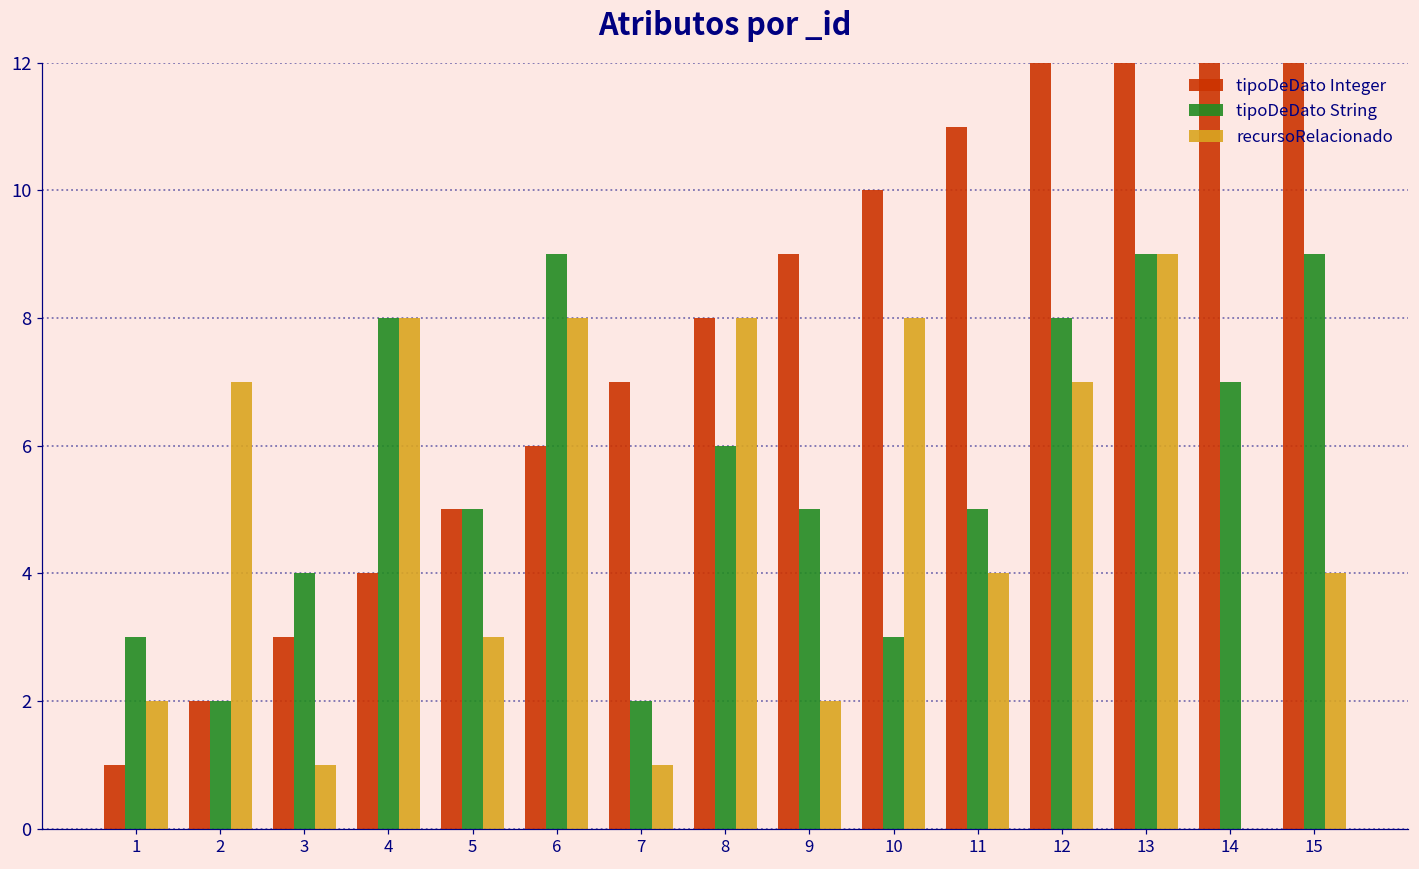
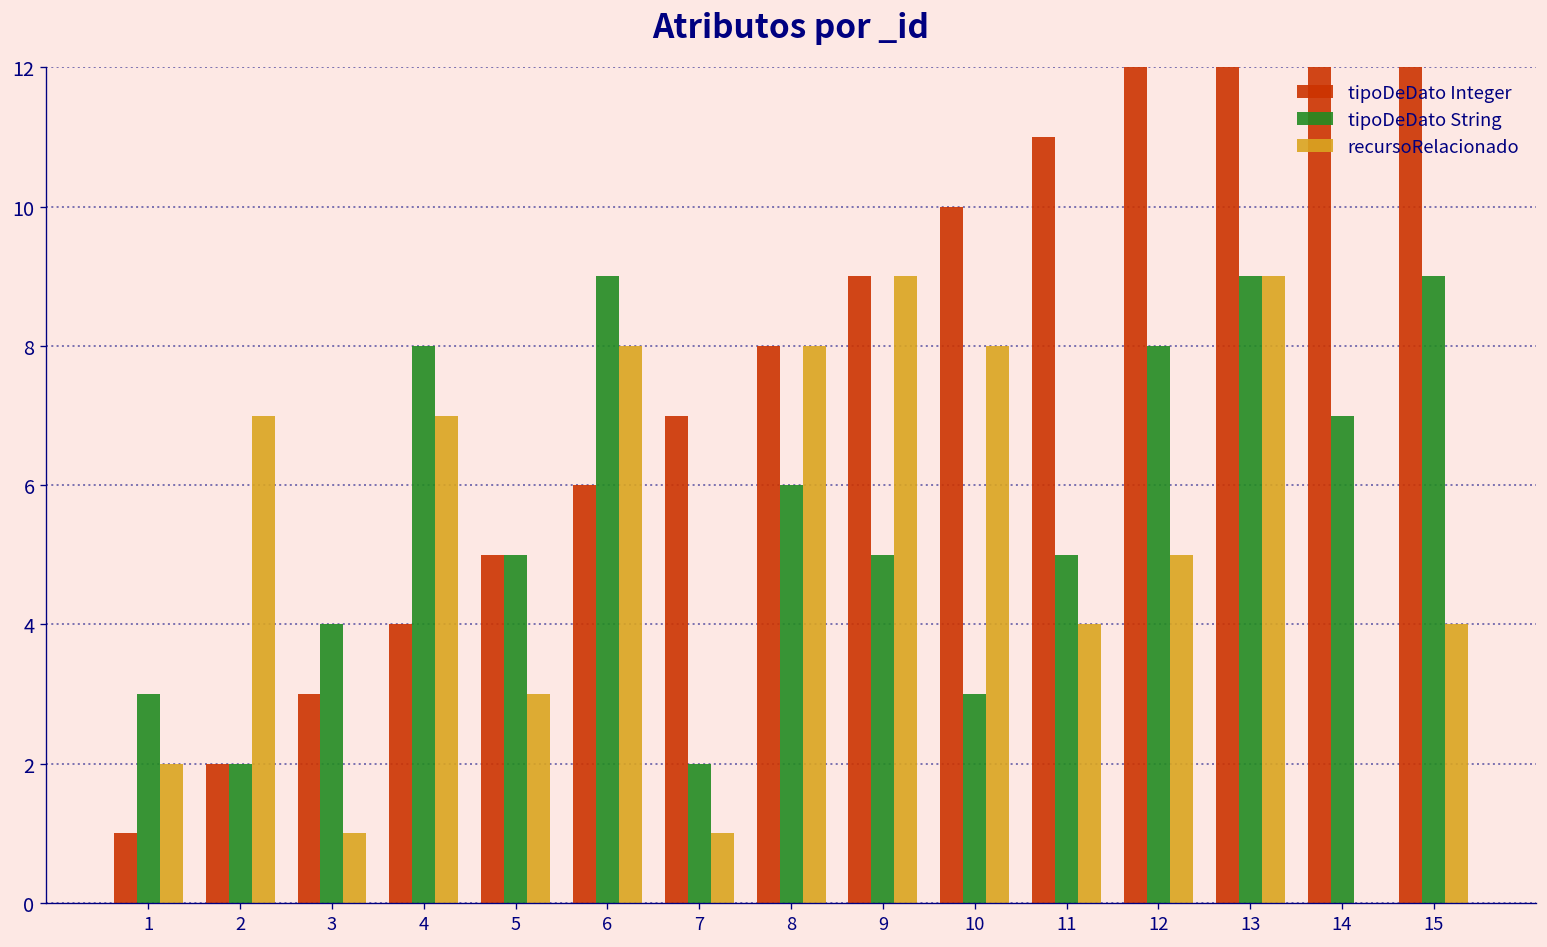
recursoRelacionado, 4: 8 -> 7
recursoRelacionado, 9: 2 -> 9
recursoRelacionado, 12: 7 -> 5
